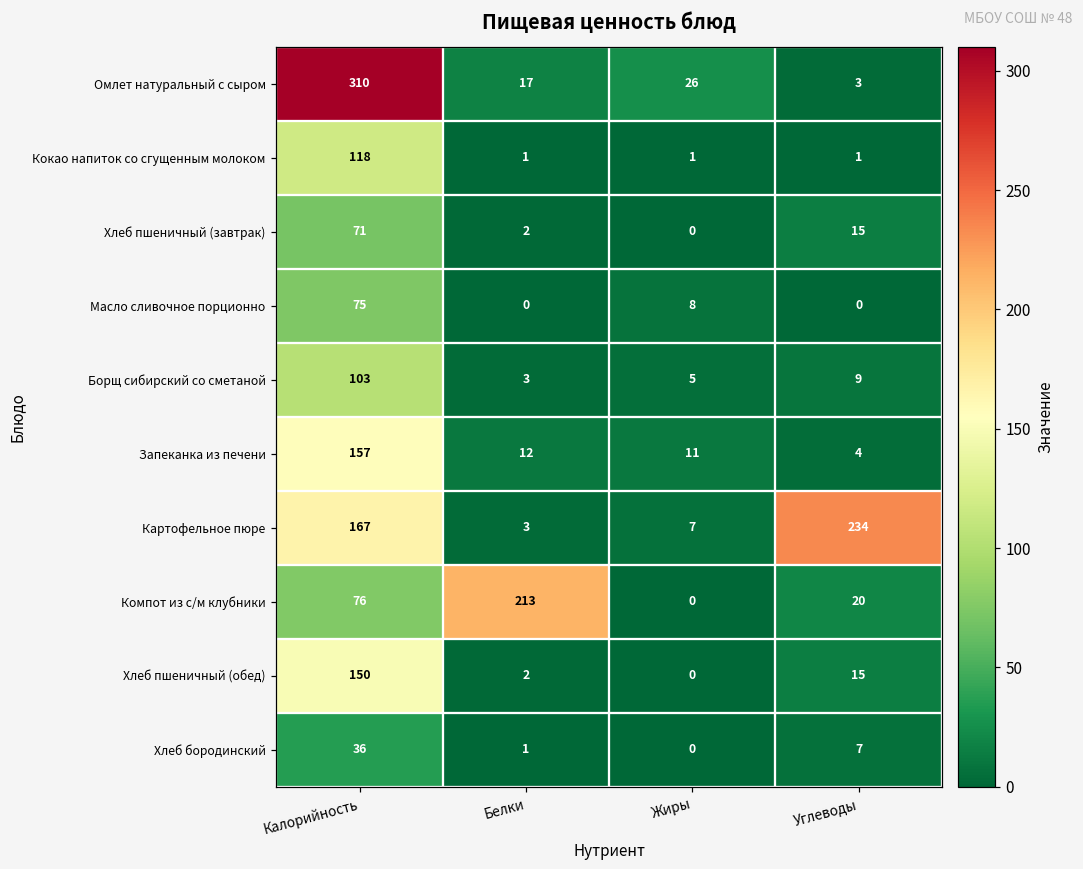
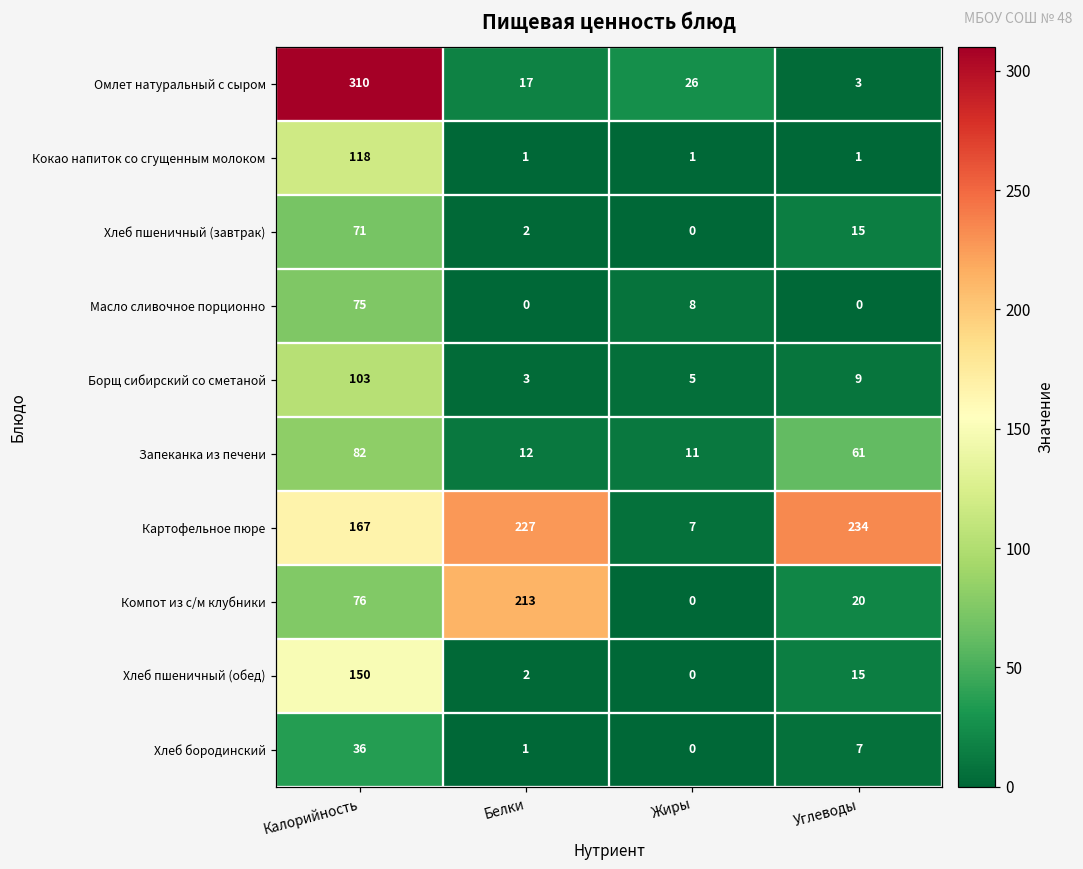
Запеканка из печени, Калорийность: 157 -> 82
Запеканка из печени, Углеводы: 4 -> 61
Картофельное пюре, Белки: 3 -> 227
